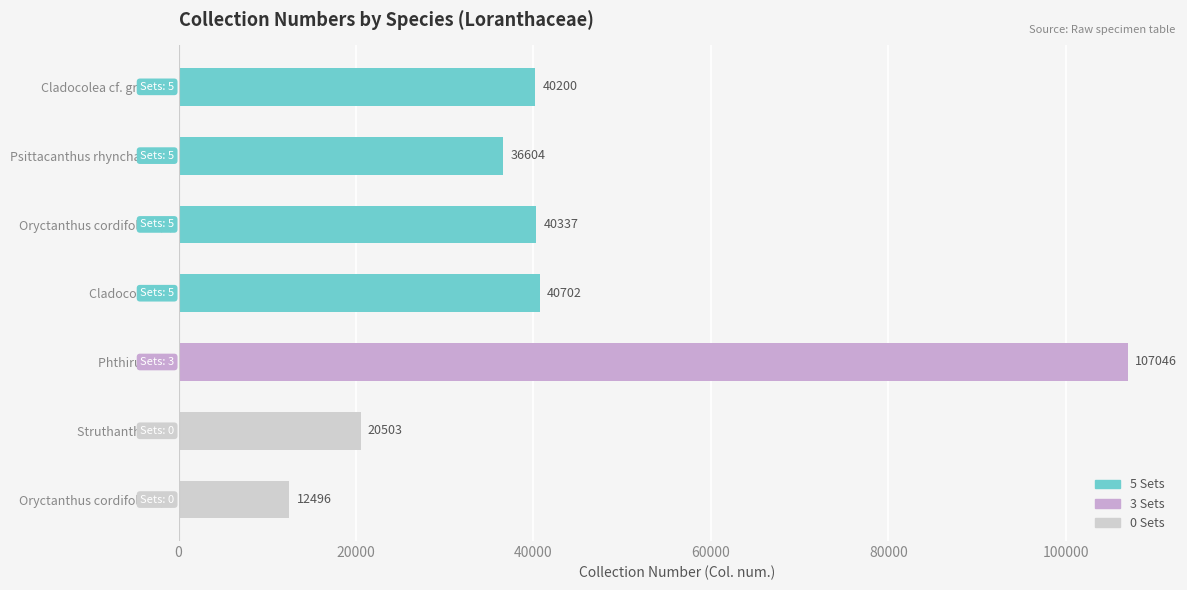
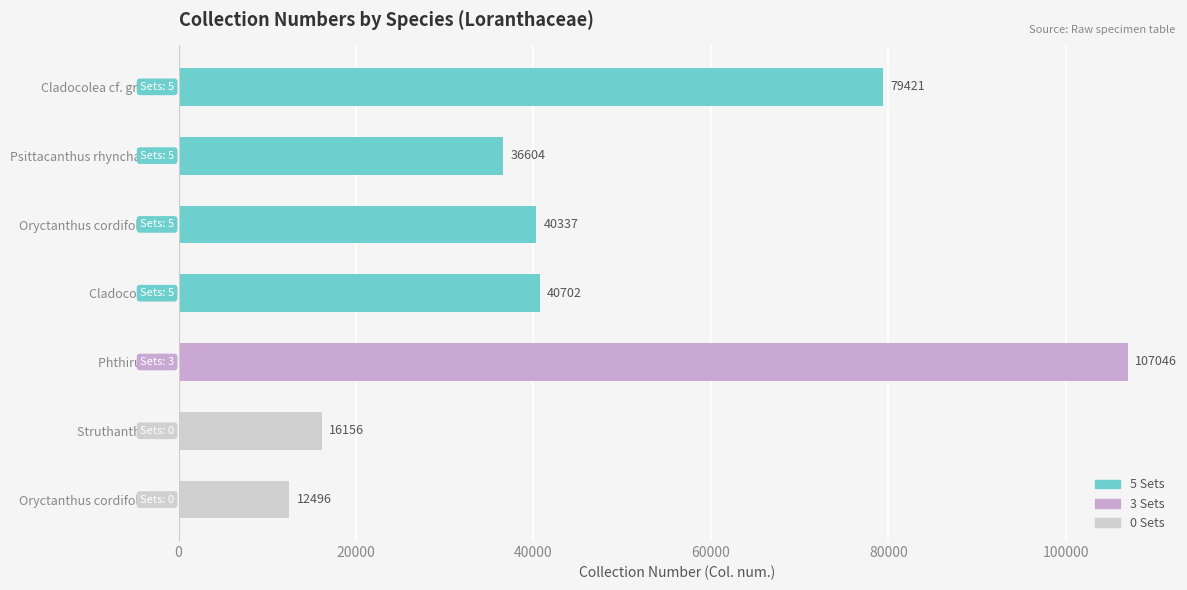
Cladocolea cf. grahami: 40200 -> 79421
Struthanthus sp.: 20503 -> 16156
